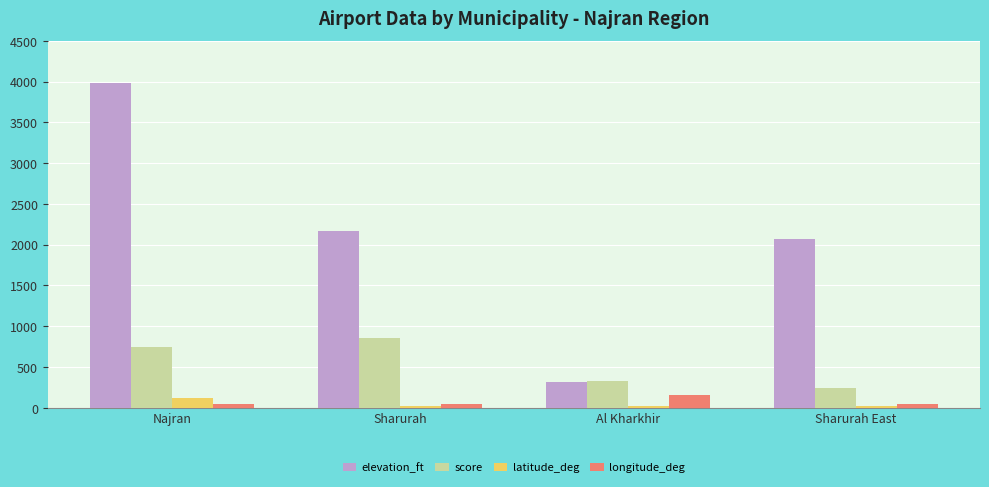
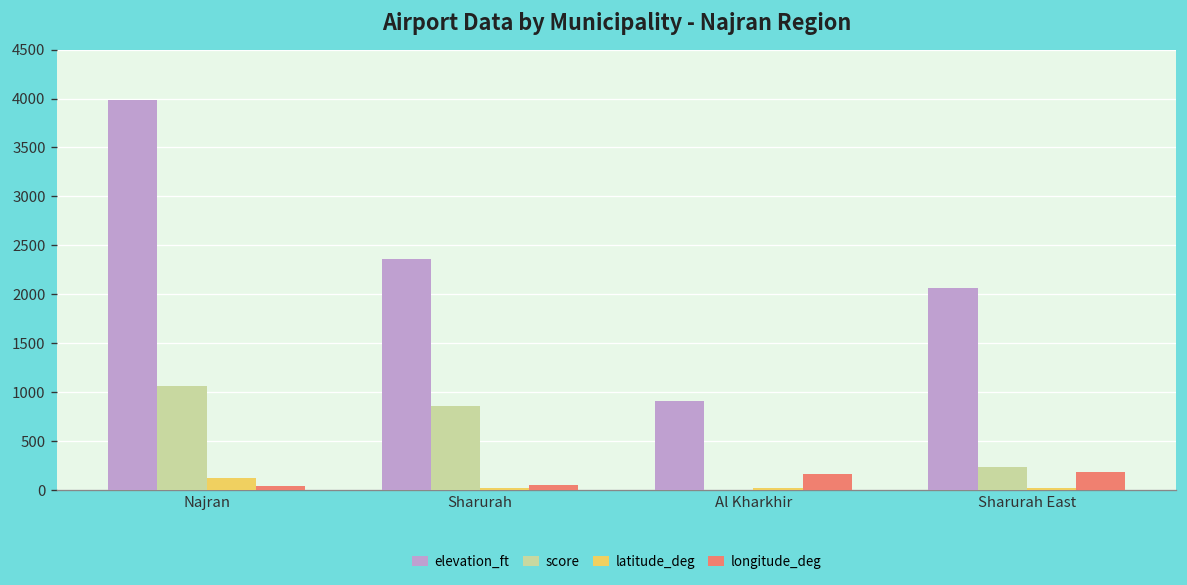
score, Najran: 800 -> 1100
elevation_ft, Sharurah: 2200 -> 2400
elevation_ft, Al Kharkhir: 300 -> 900
score, Al Kharkhir: 300 -> 0
longitude_deg, Sharurah East: 0 -> 200
